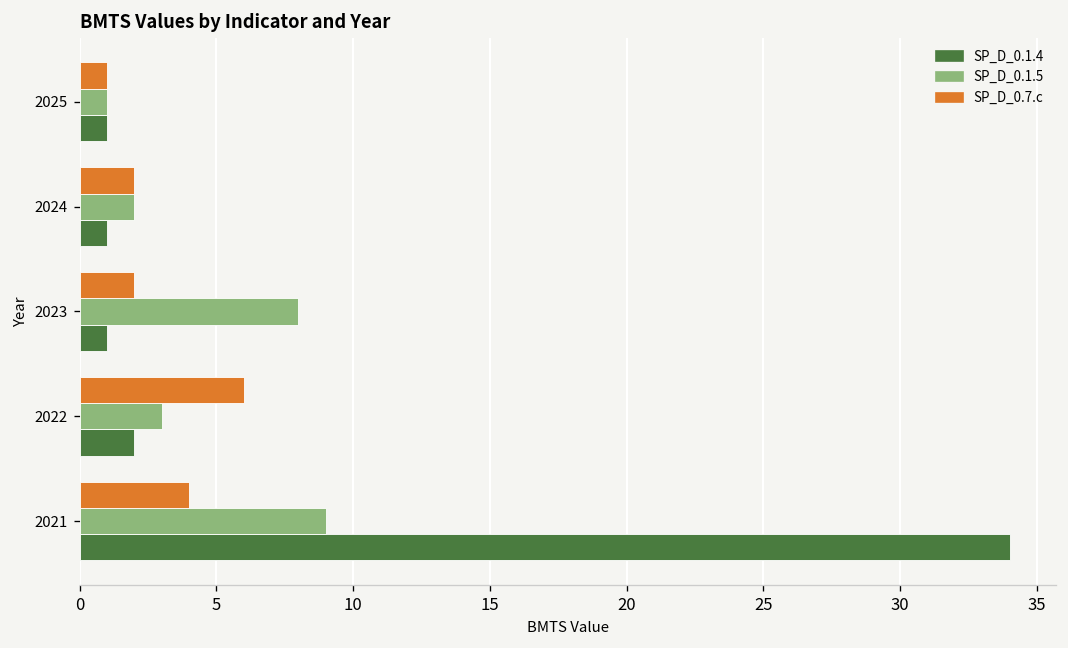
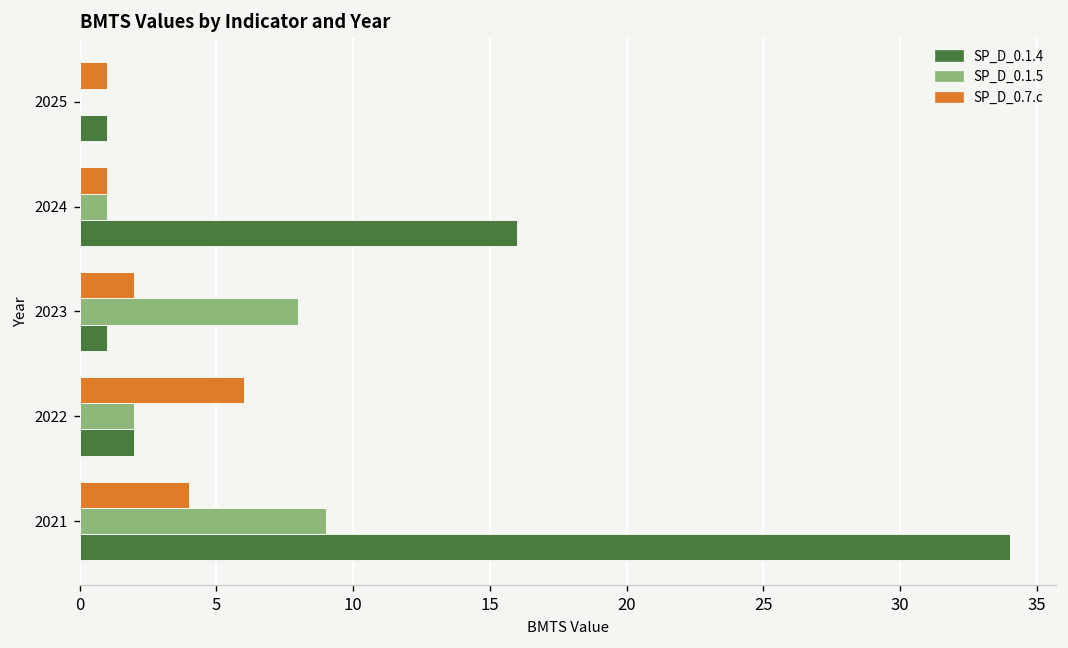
SP_D_0.1.5, 2025: 1 -> 0
SP_D_0.7.c, 2024: 2 -> 1
SP_D_0.1.5, 2024: 2 -> 1
SP_D_0.1.4, 2024: 1 -> 16
SP_D_0.1.5, 2022: 3 -> 2
